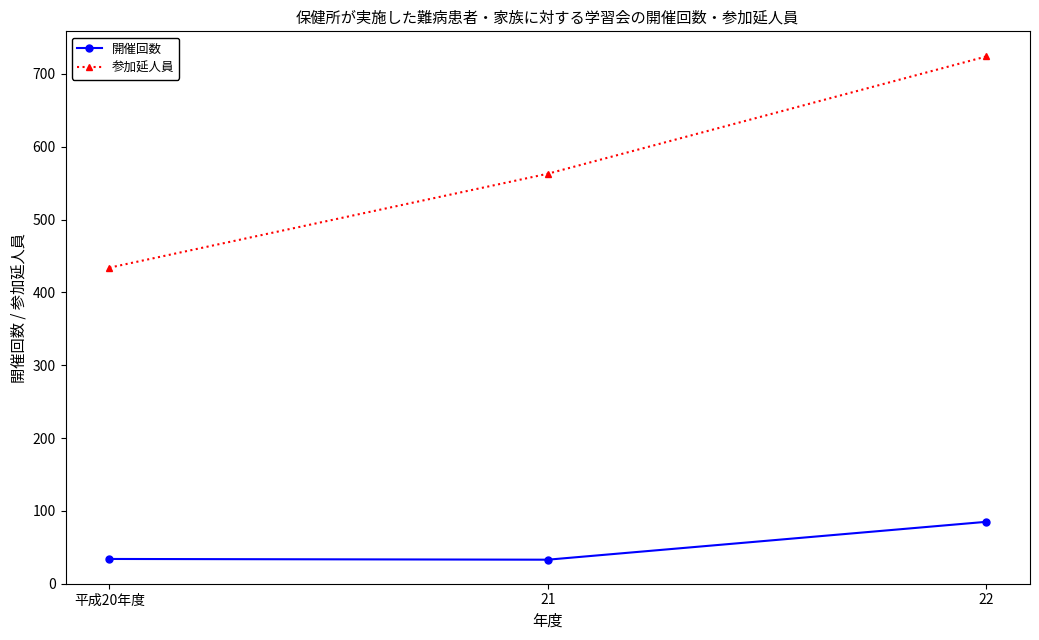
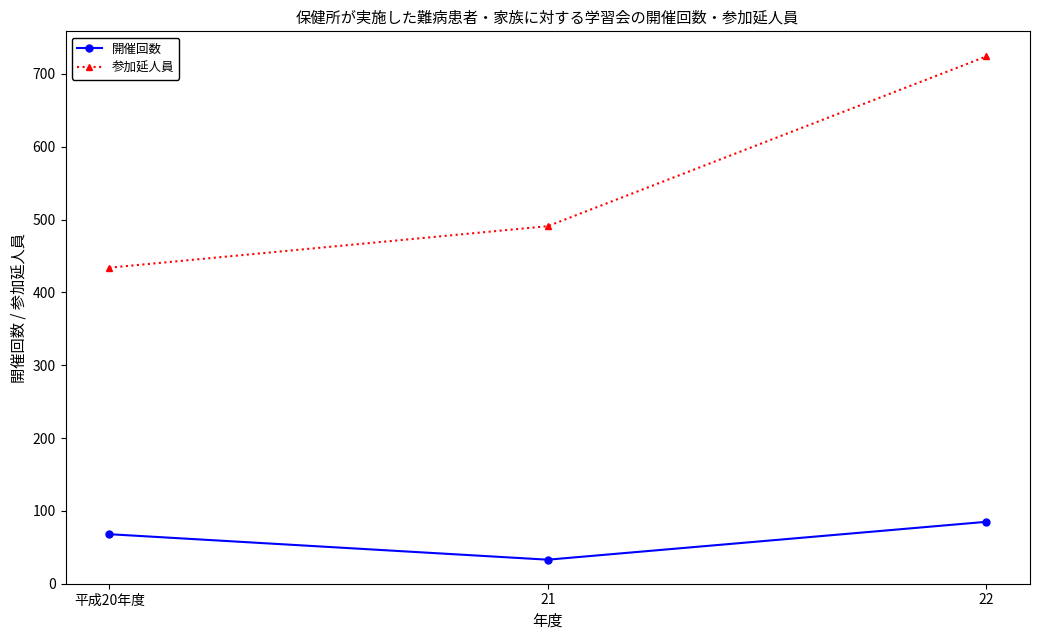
開催回数, 平成20年度: 30 -> 70
参加延人員, 21: 560 -> 490
